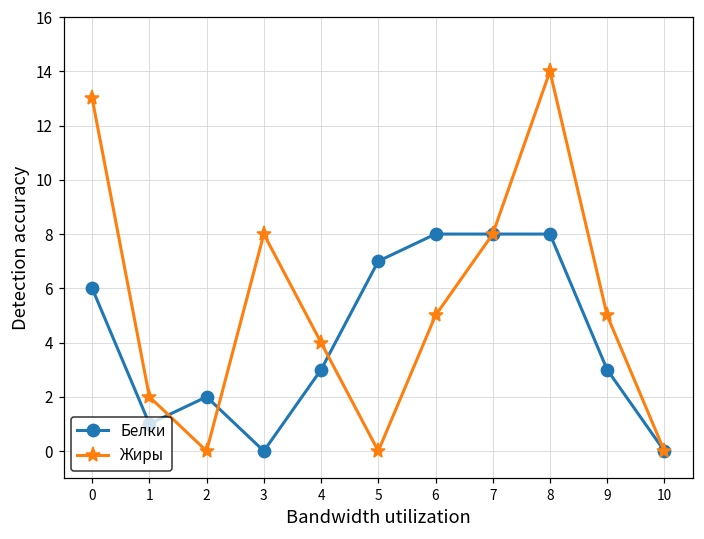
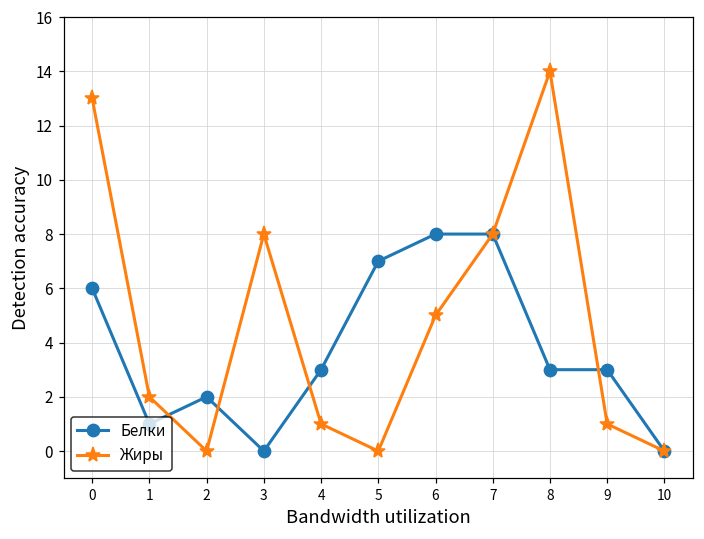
Жиры, 4: 4 -> 1
Белки, 8: 8 -> 3
Жиры, 9: 5 -> 1
